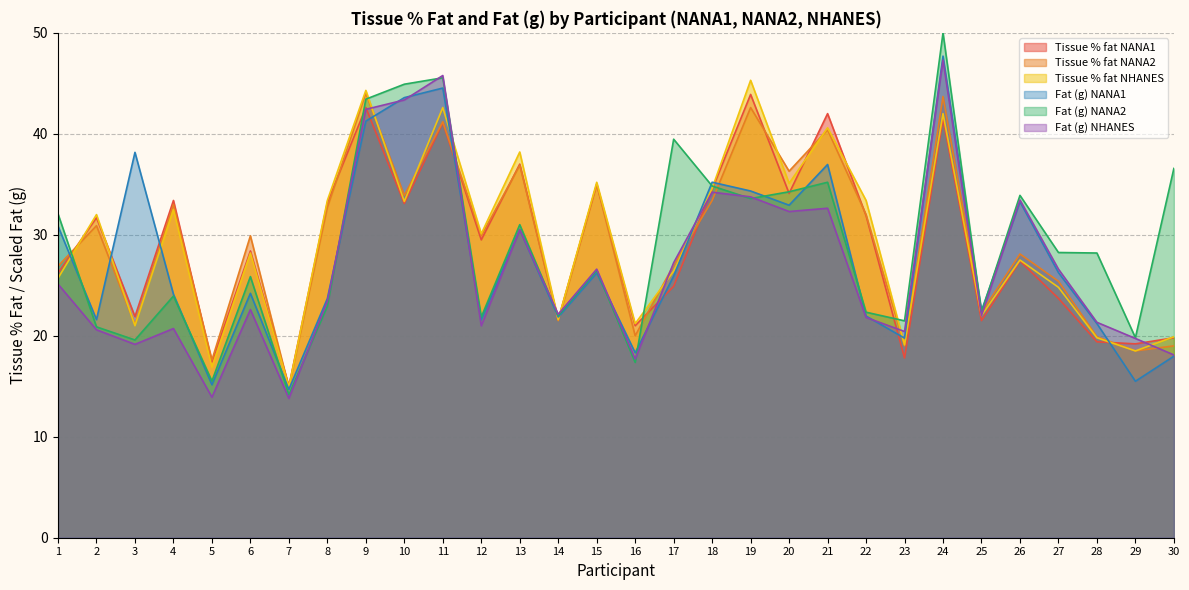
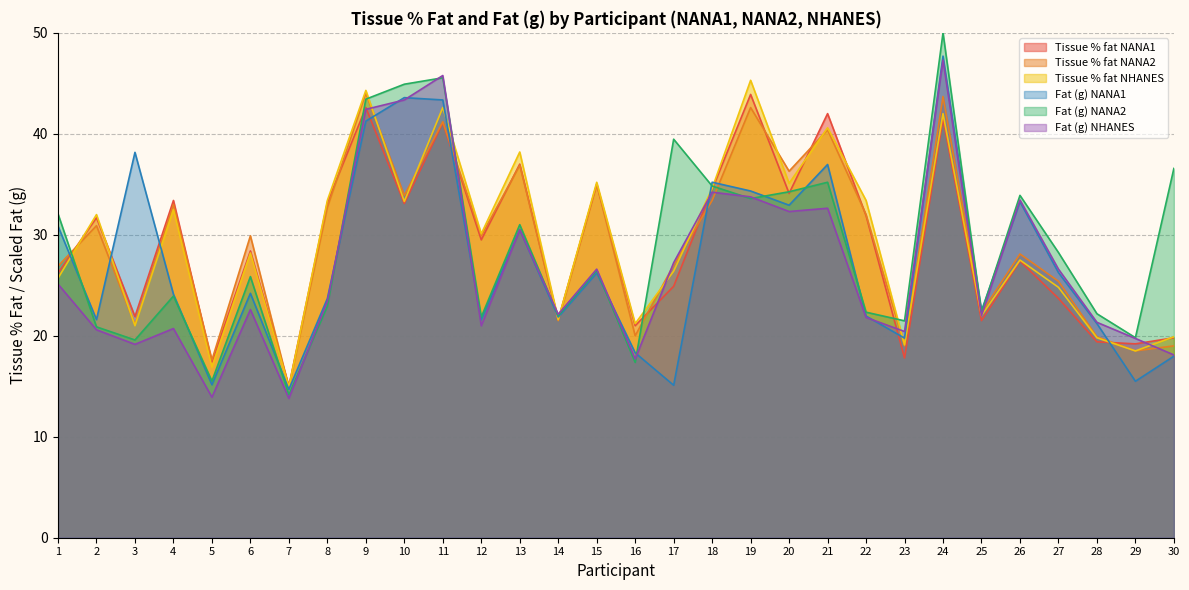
Fat (g) NANA1, 11: 44.5 -> 43.4
Fat (g) NANA1, 17: 25.9 -> 15.1
Fat (g) NANA2, 28: 28.2 -> 22.2
